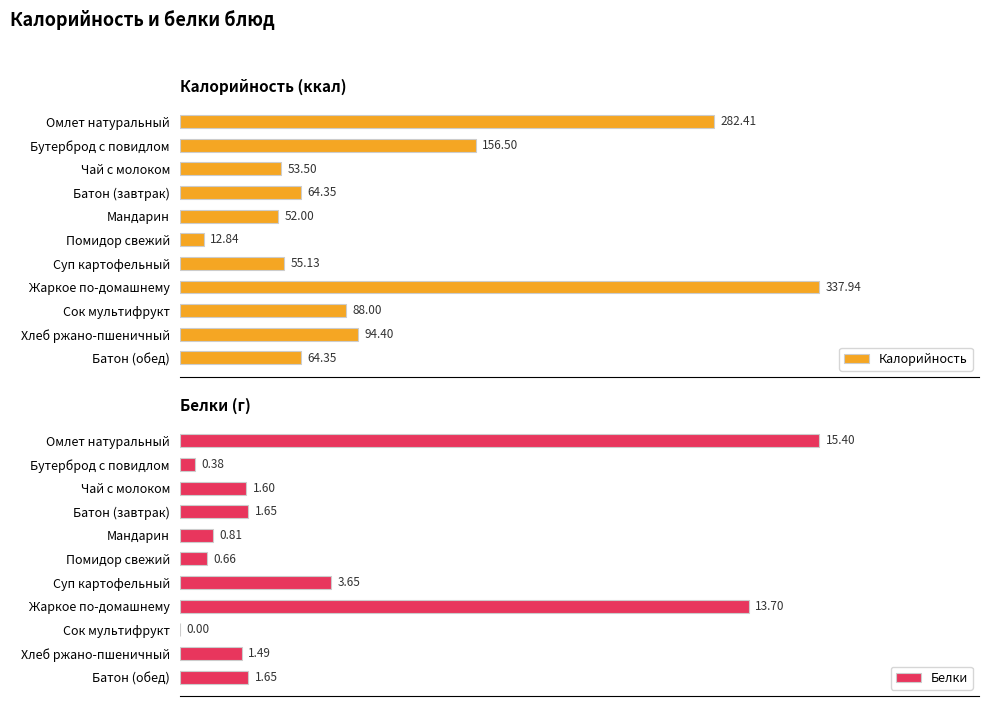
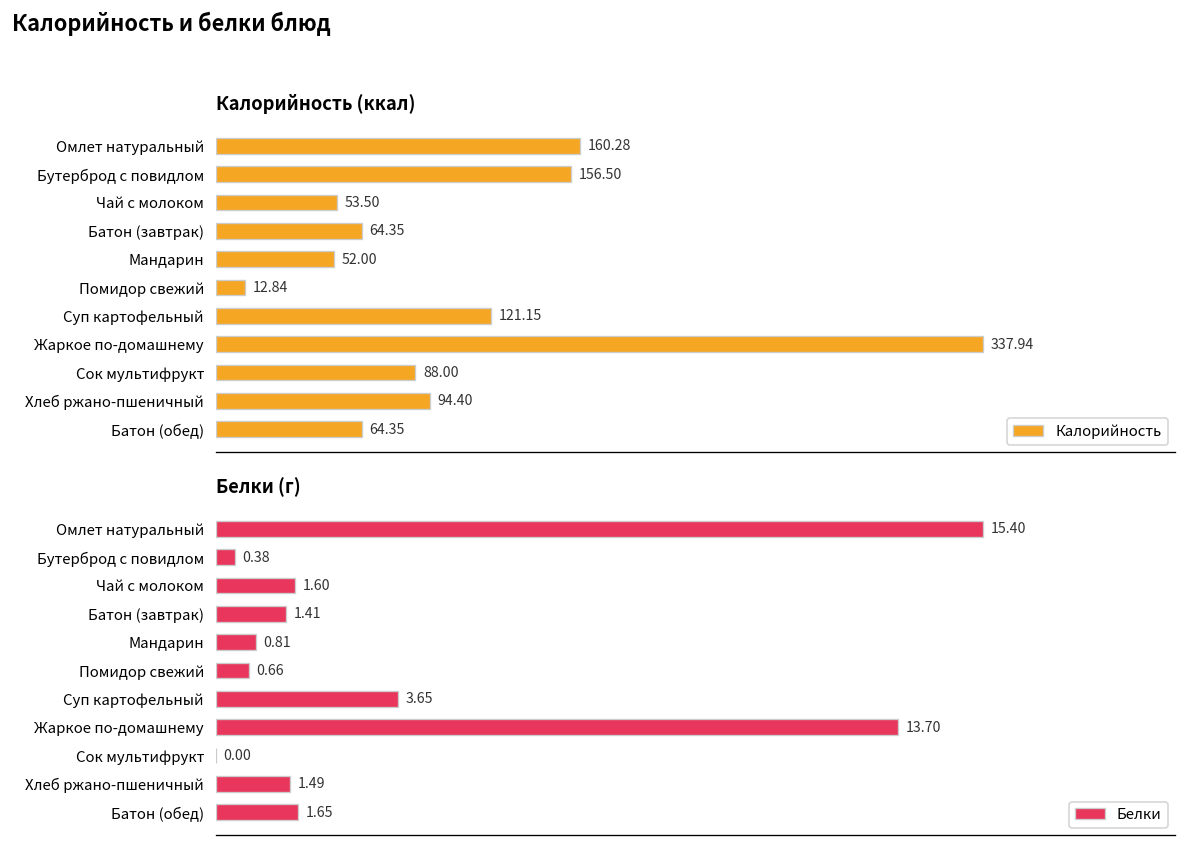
Калорийность (ккал), Омлет натуральный: 282.41 -> 160.28
Калорийность (ккал), Суп картофельный: 55.13 -> 121.15
Белки (г), Батон (завтрак): 1.65 -> 1.41
